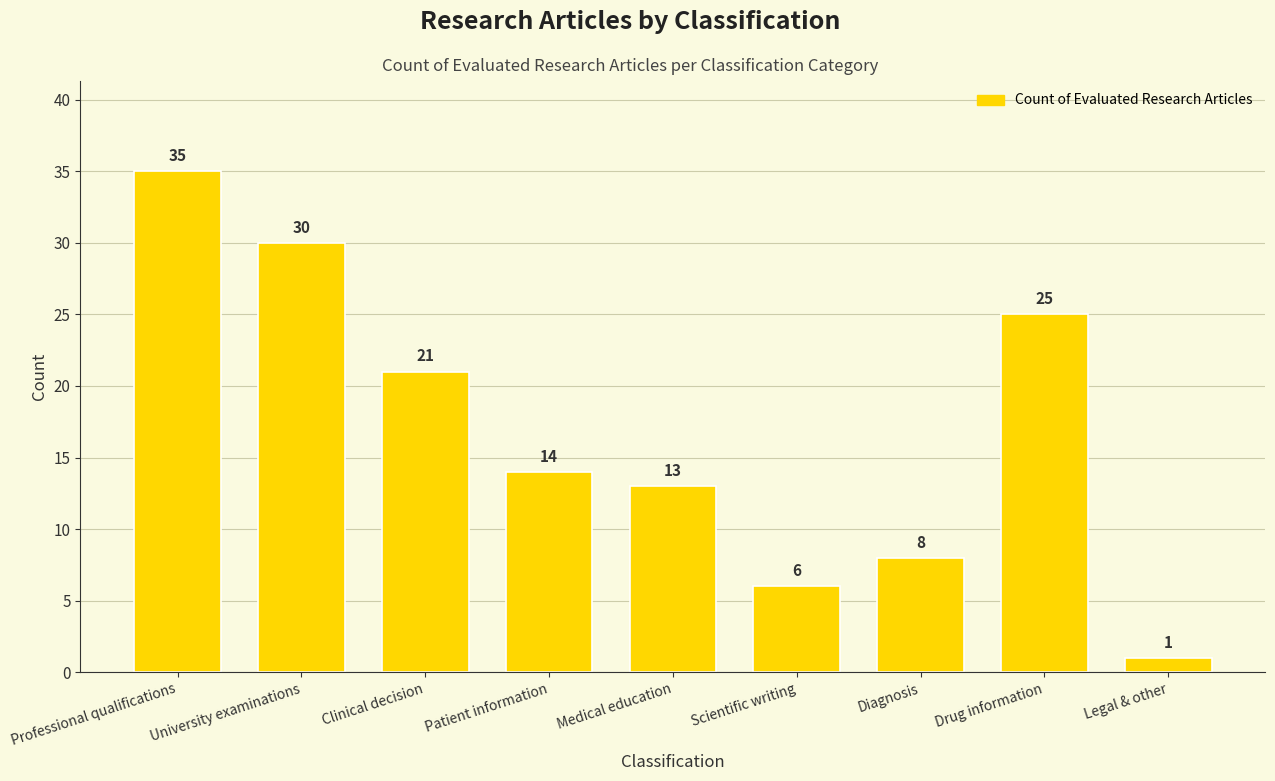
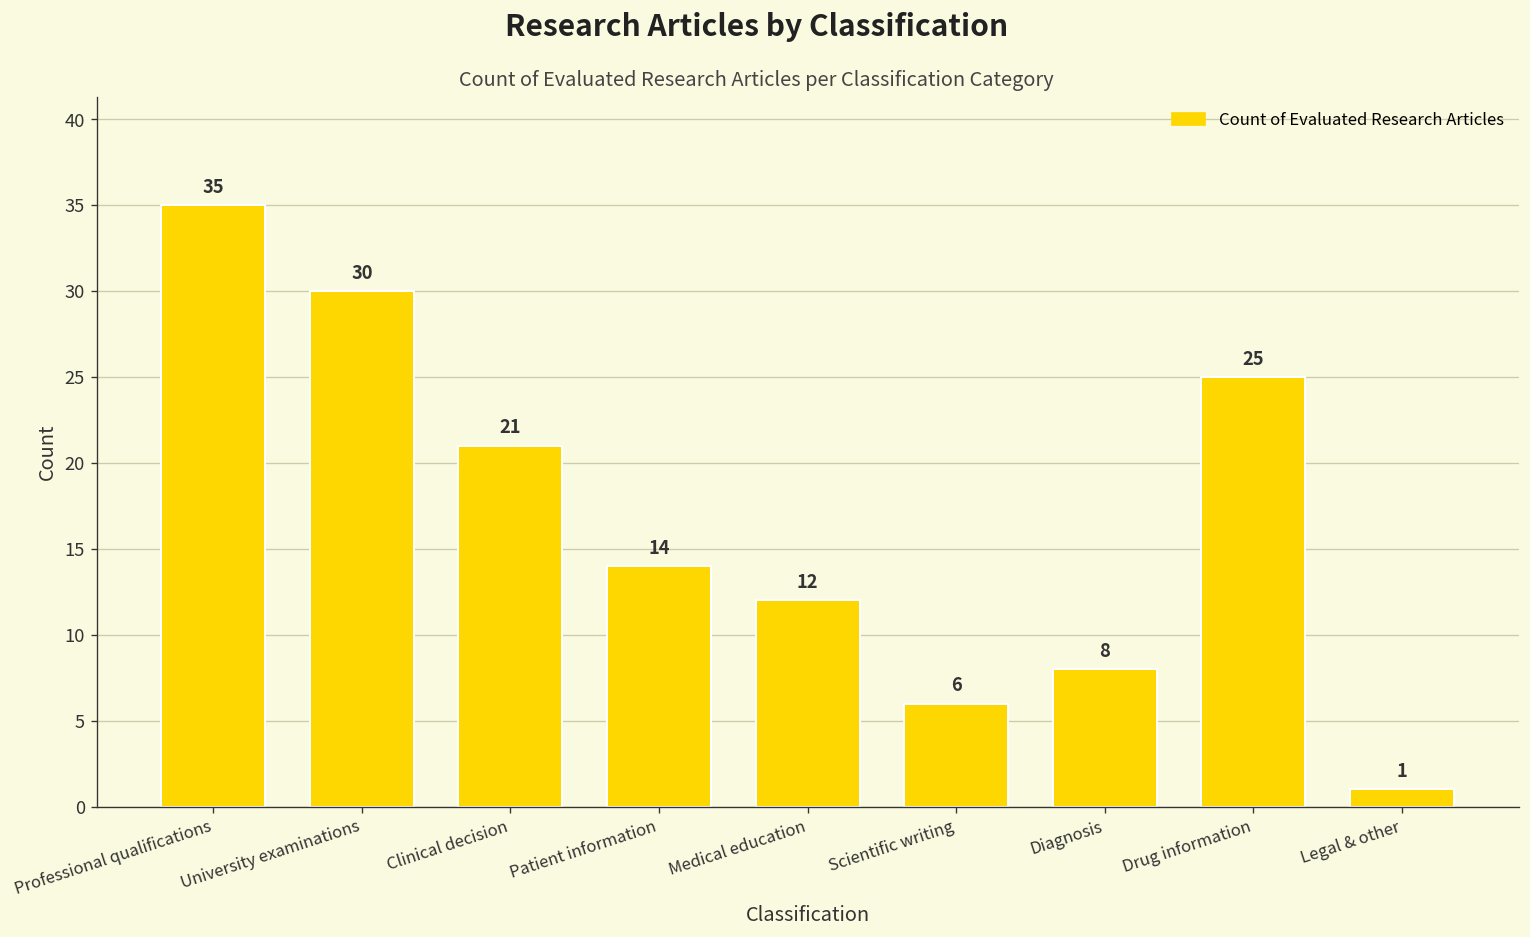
Medical education: 13 -> 12
